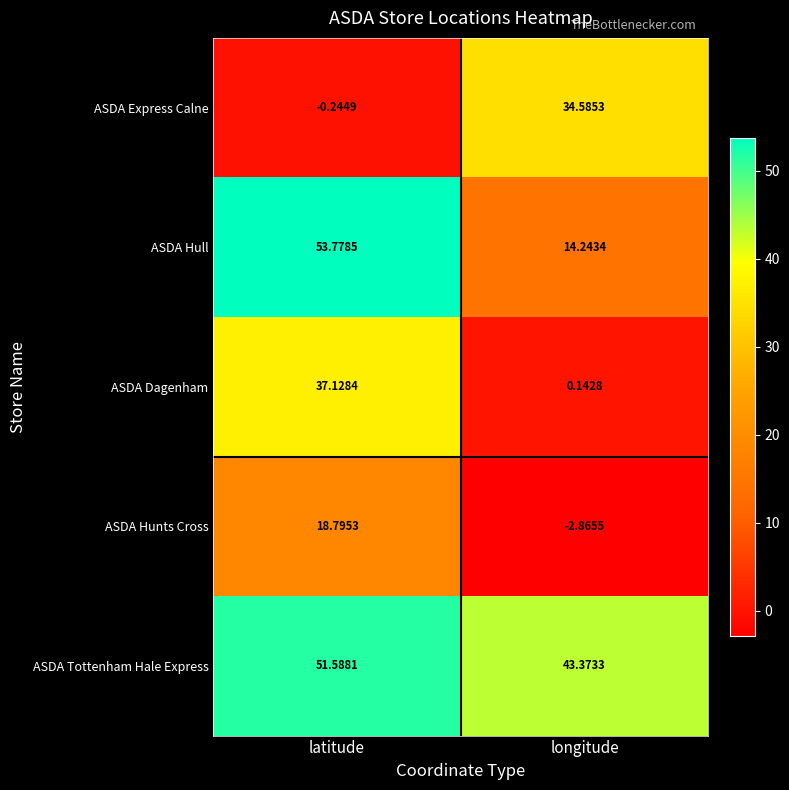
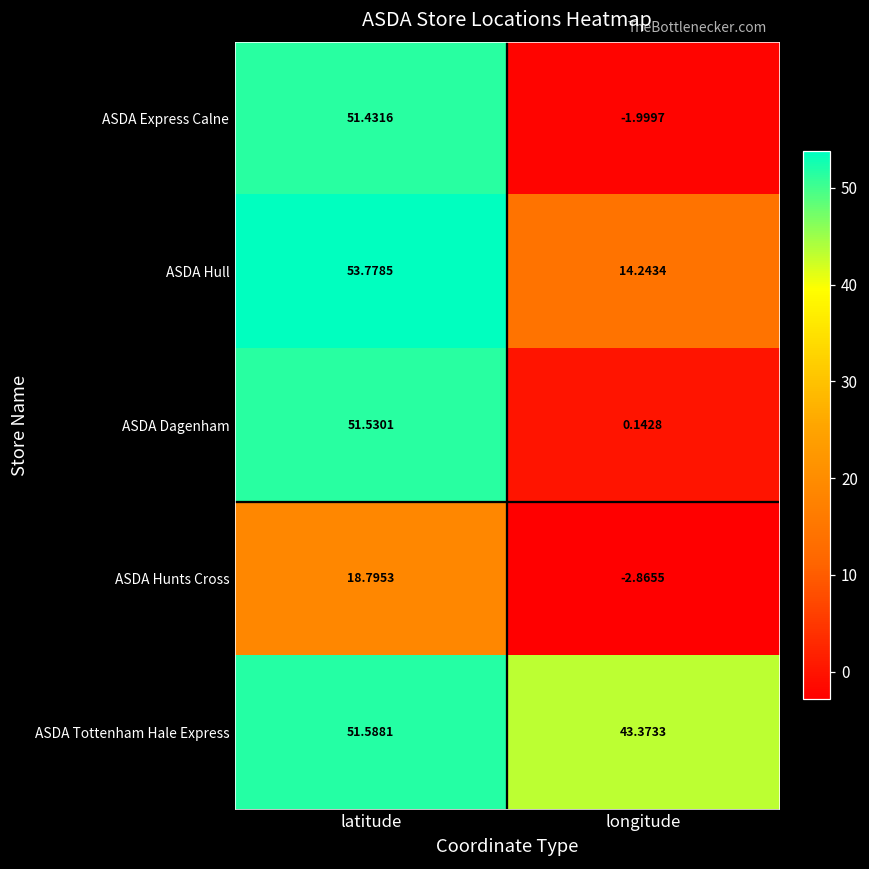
ASDA Express Calne, latitude: -0.2449 -> 51.4316
ASDA Express Calne, longitude: 34.5853 -> -1.9997
ASDA Dagenham, latitude: 37.1284 -> 51.5301
